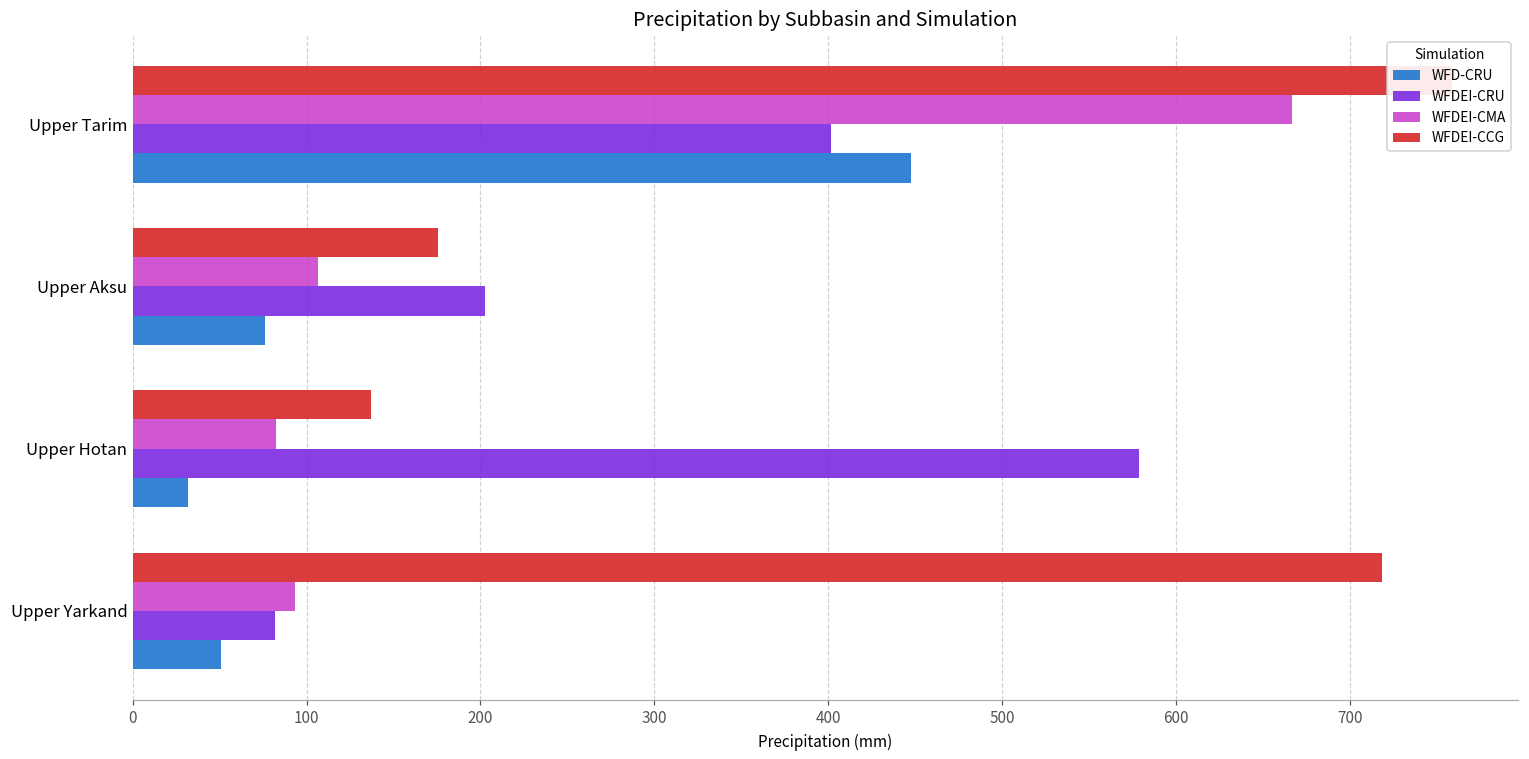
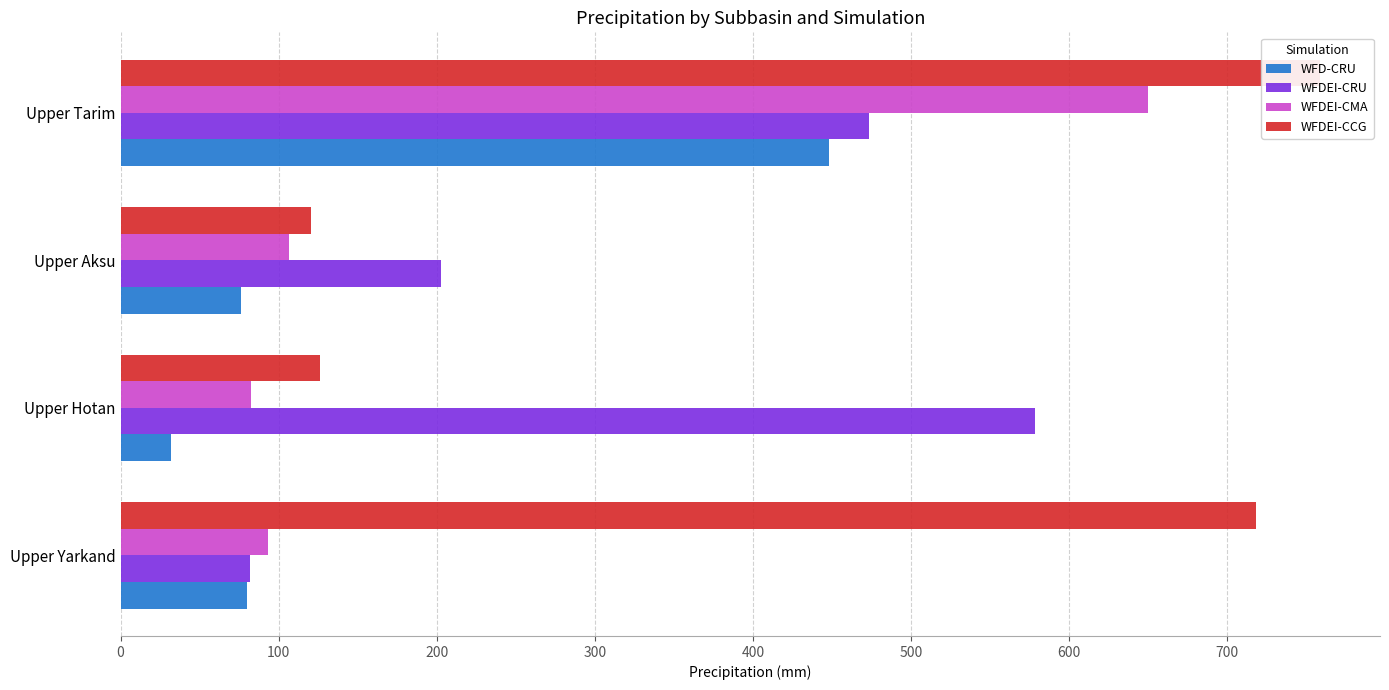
WFDEI-CMA, Upper Tarim: 667 -> 650
WFDEI-CRU, Upper Tarim: 402 -> 473
WFDEI-CCG, Upper Aksu: 176 -> 120
WFDEI-CCG, Upper Hotan: 137 -> 126
WFD-CRU, Upper Yarkand: 51 -> 80
